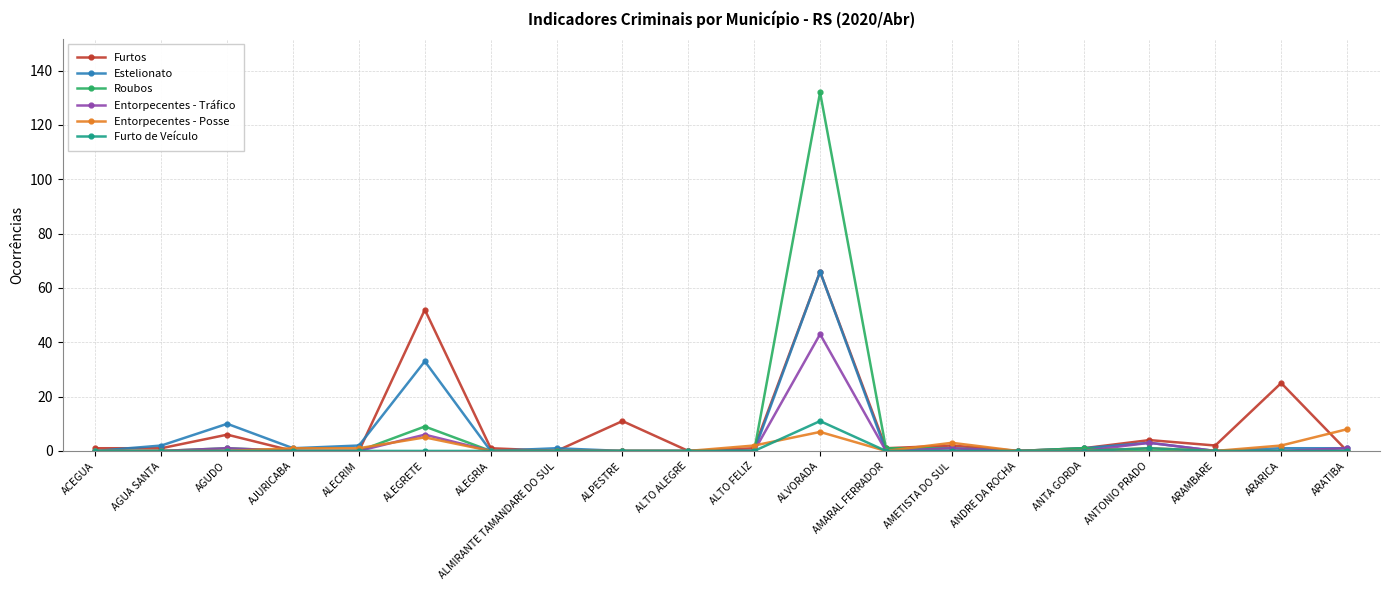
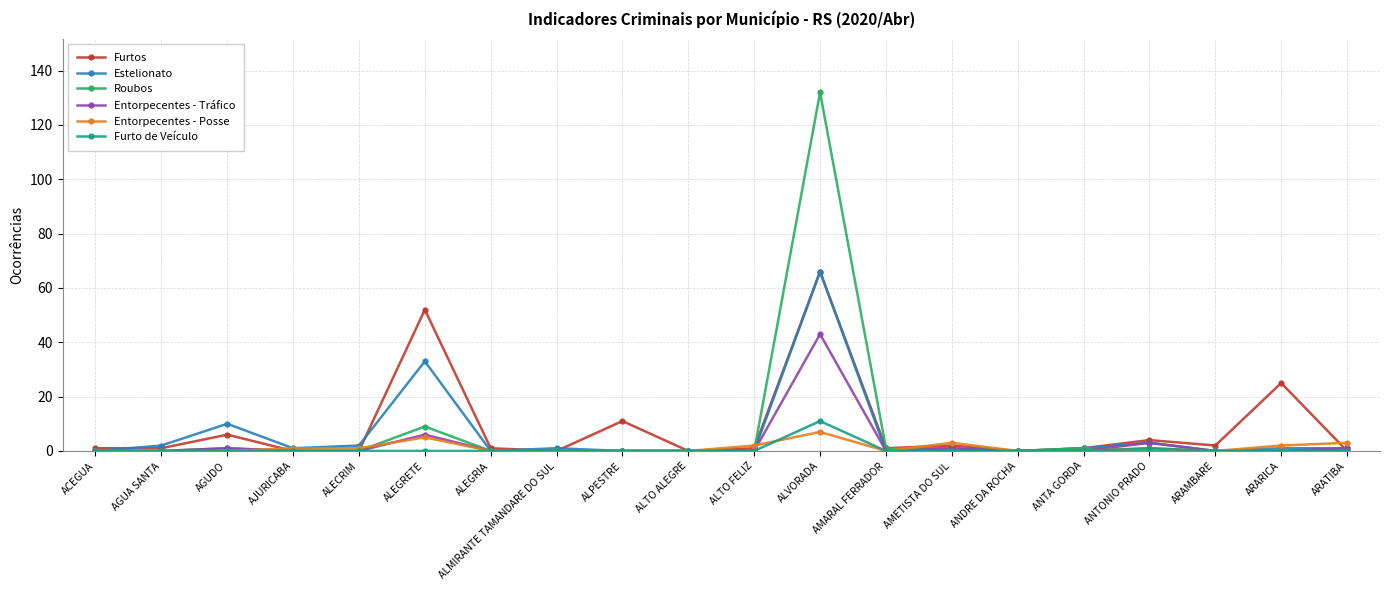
Entorpecentes - Posse, ARATIBA: 8 -> 3
